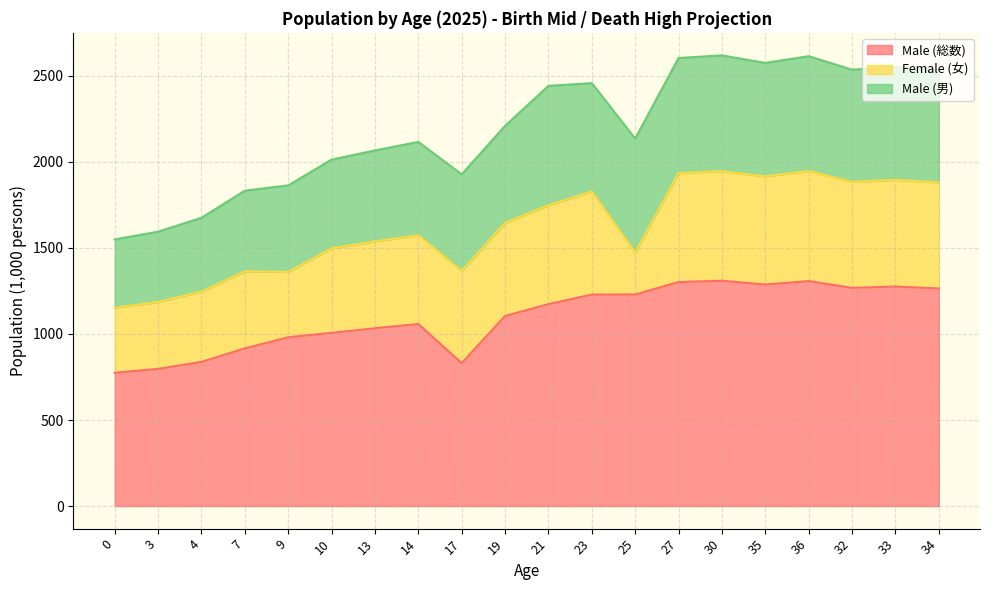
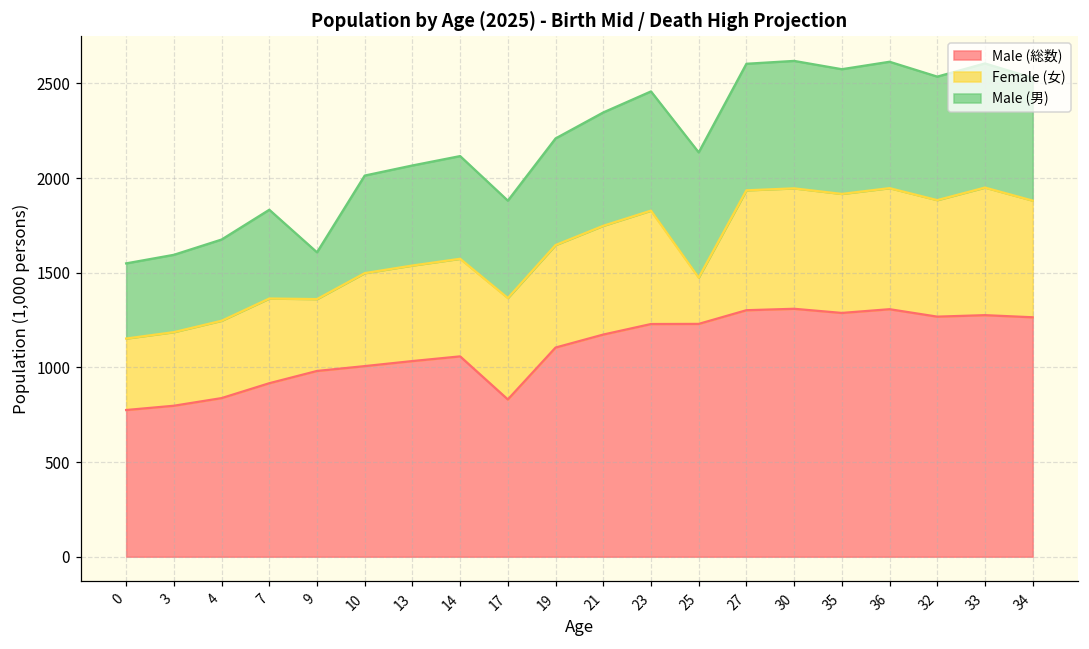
Male (男), 9: 500 -> 250
Male (男), 17: 560 -> 510
Male (男), 21: 690 -> 600
Female (女), 33: 620 -> 670
